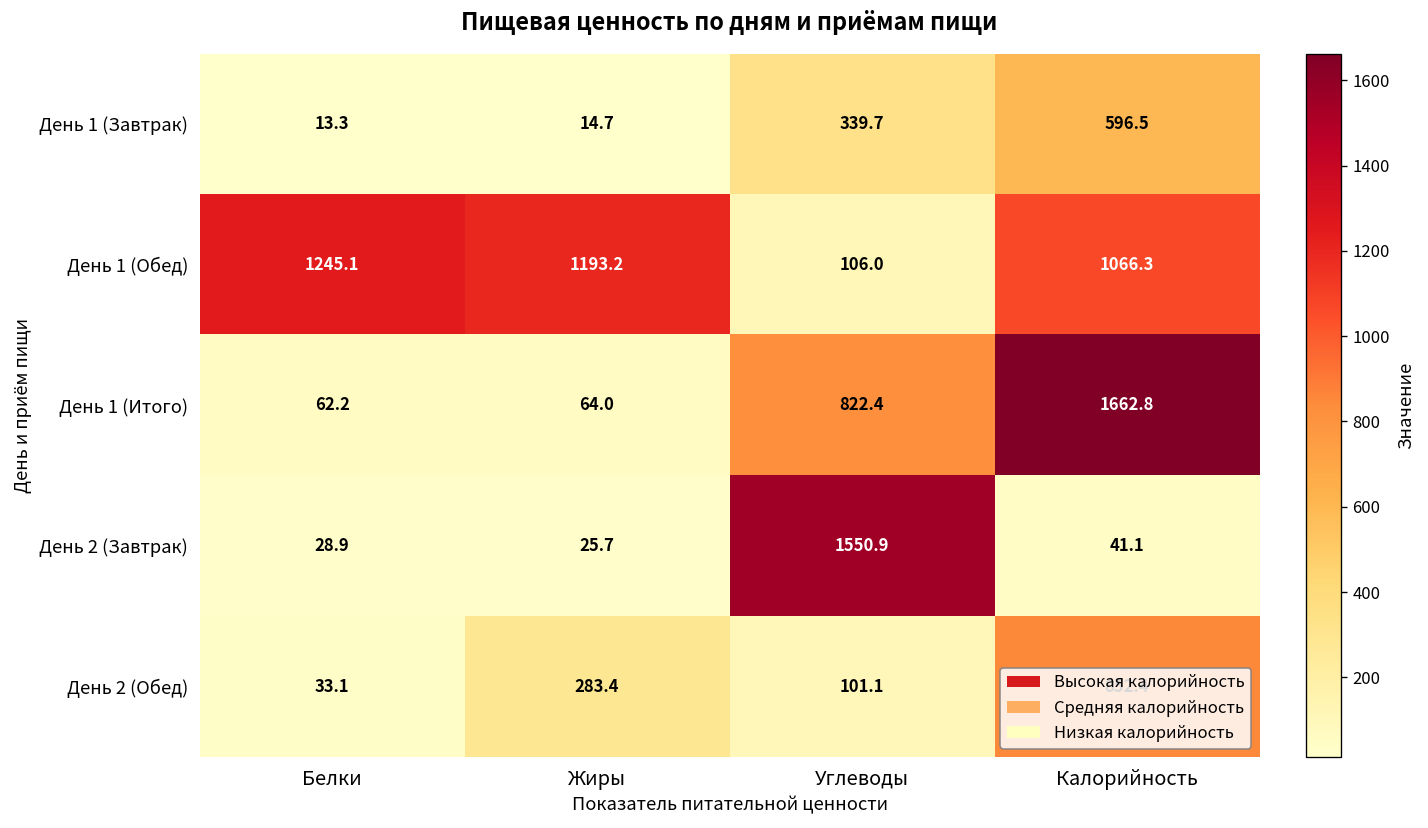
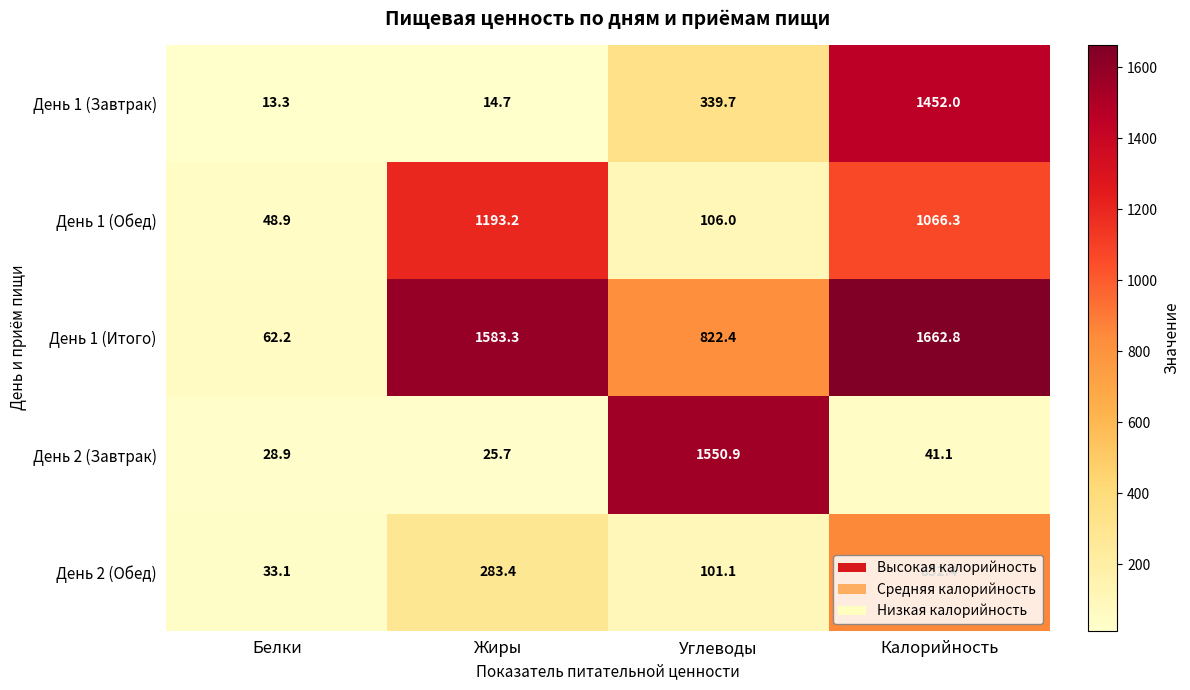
День 1 (Завтрак), Калорийность: 596.5 -> 1452.0
День 1 (Обед), Белки: 1245.1 -> 48.9
День 1 (Итого), Жиры: 64.0 -> 1583.3
